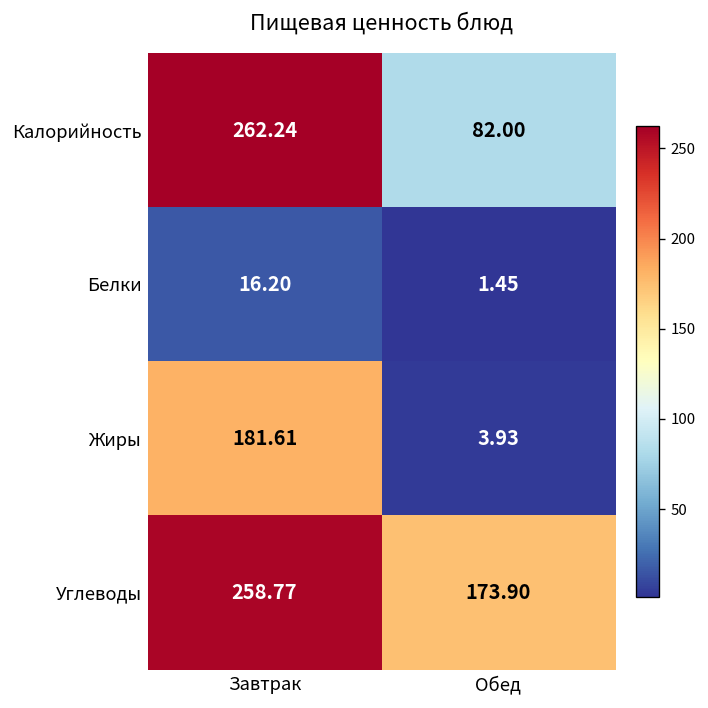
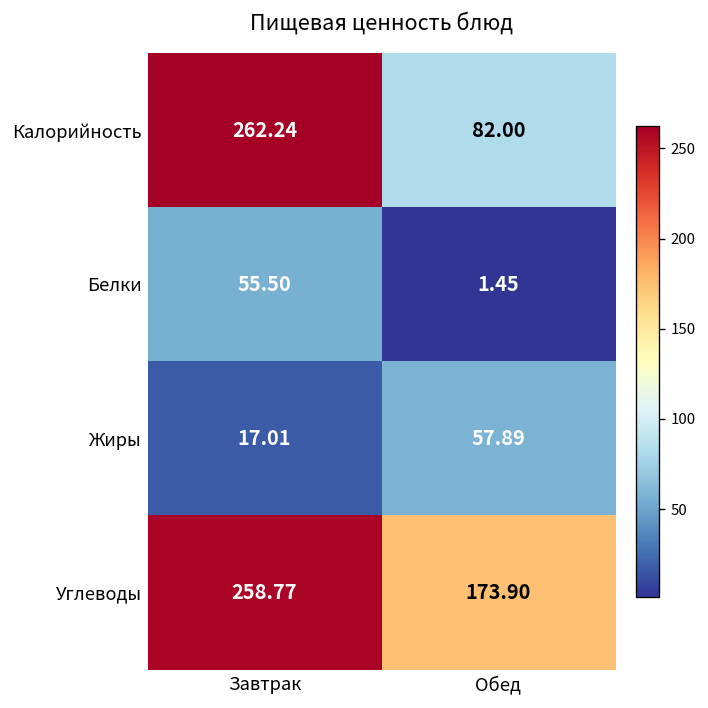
Белки, Завтрак: 16.20 -> 55.50
Жиры, Завтрак: 181.61 -> 17.01
Жиры, Обед: 3.93 -> 57.89
